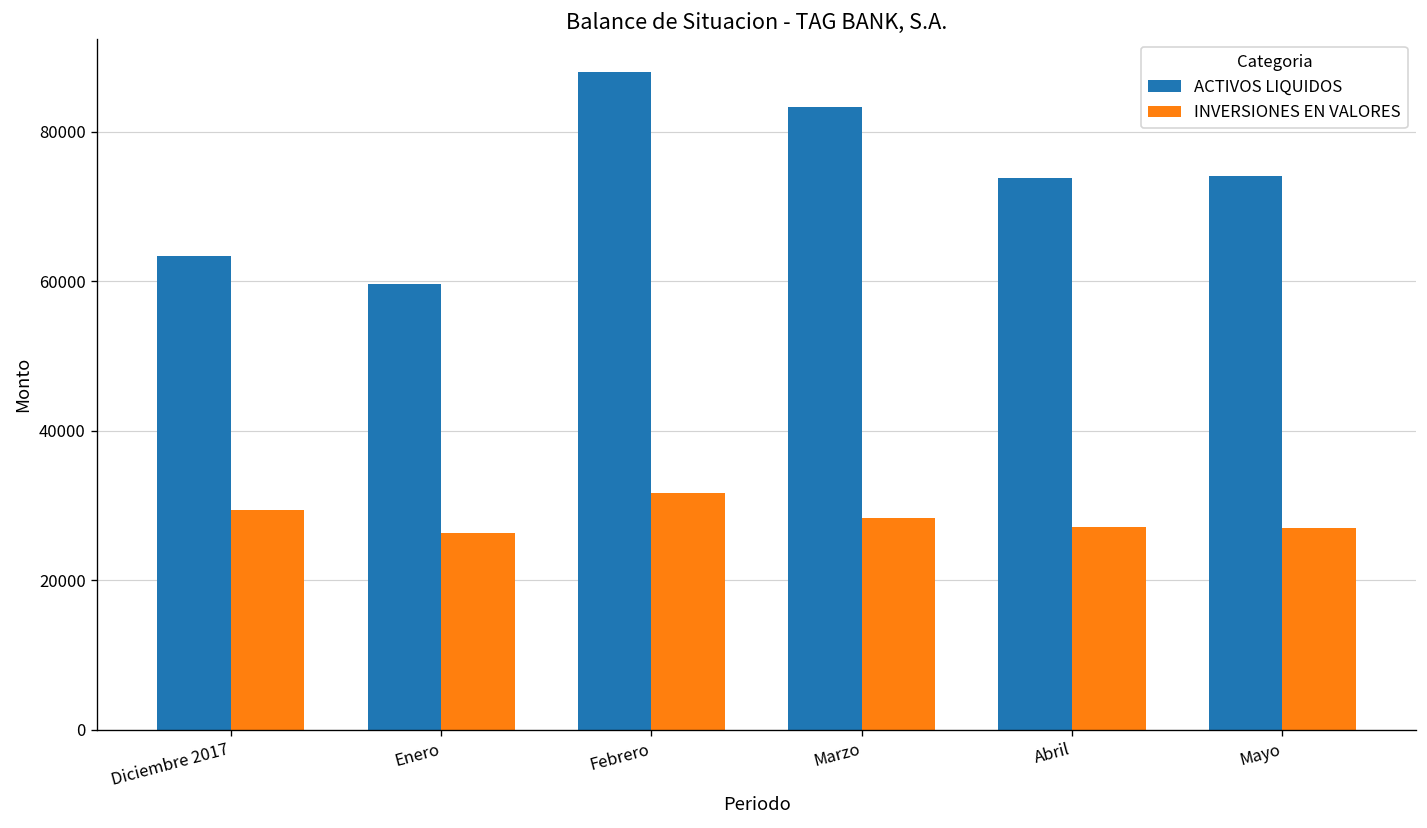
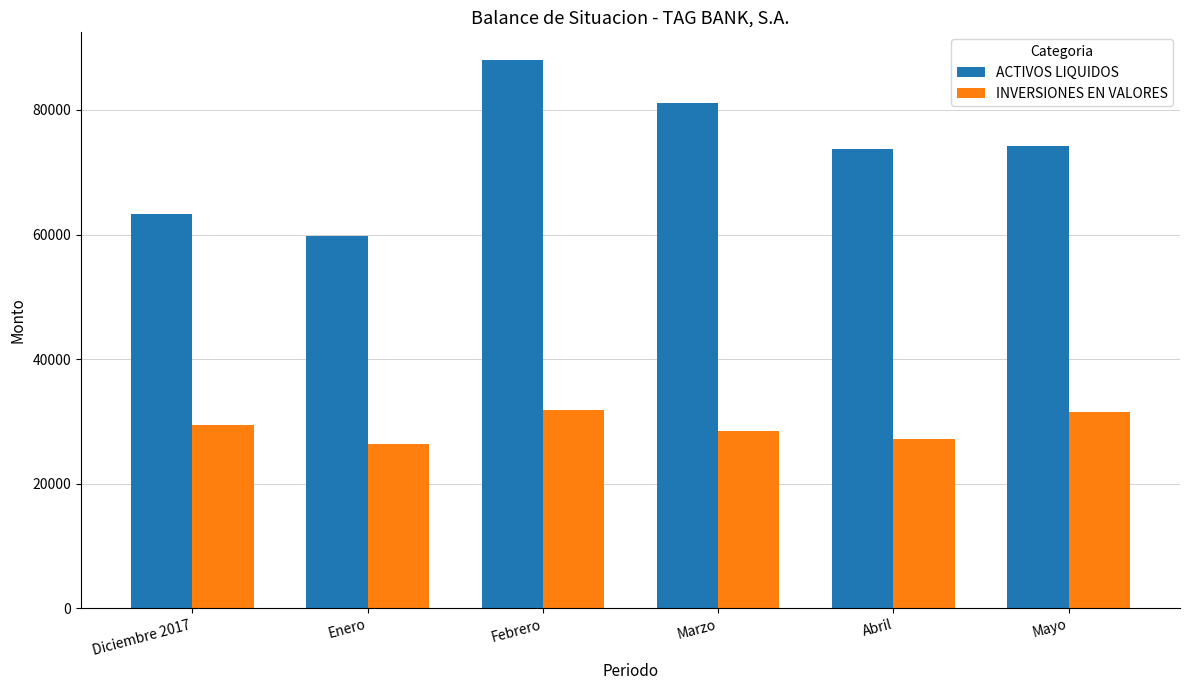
ACTIVOS LIQUIDOS, Marzo: 83000 -> 81000
INVERSIONES EN VALORES, Mayo: 27000 -> 31000
